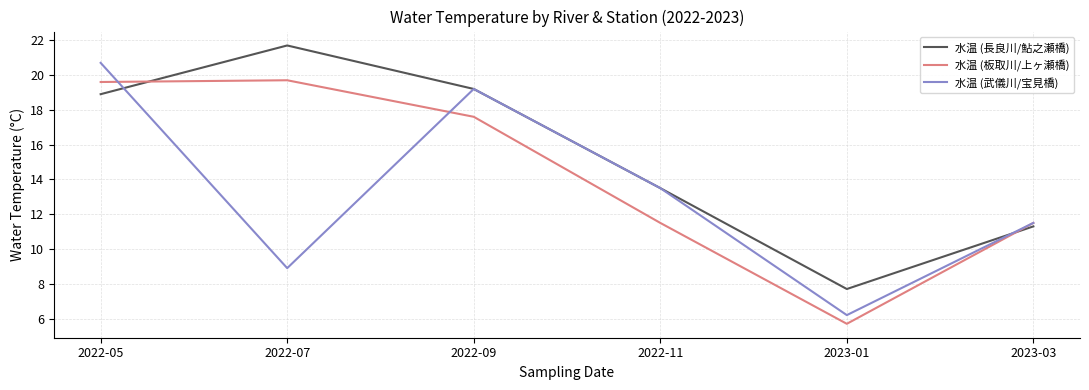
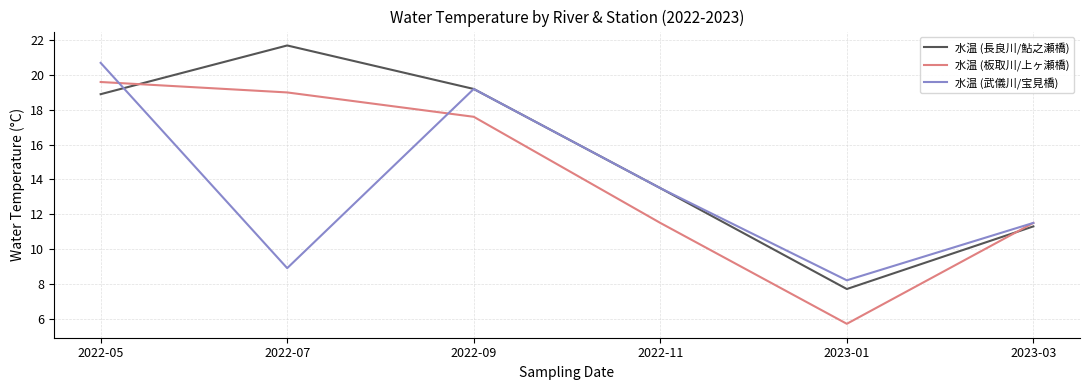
水温 (板取川/上ヶ瀬橋), 2022-07: 19.7 -> 19.0
水温 (武儀川/宝見橋), 2023-01: 6.2 -> 8.2
